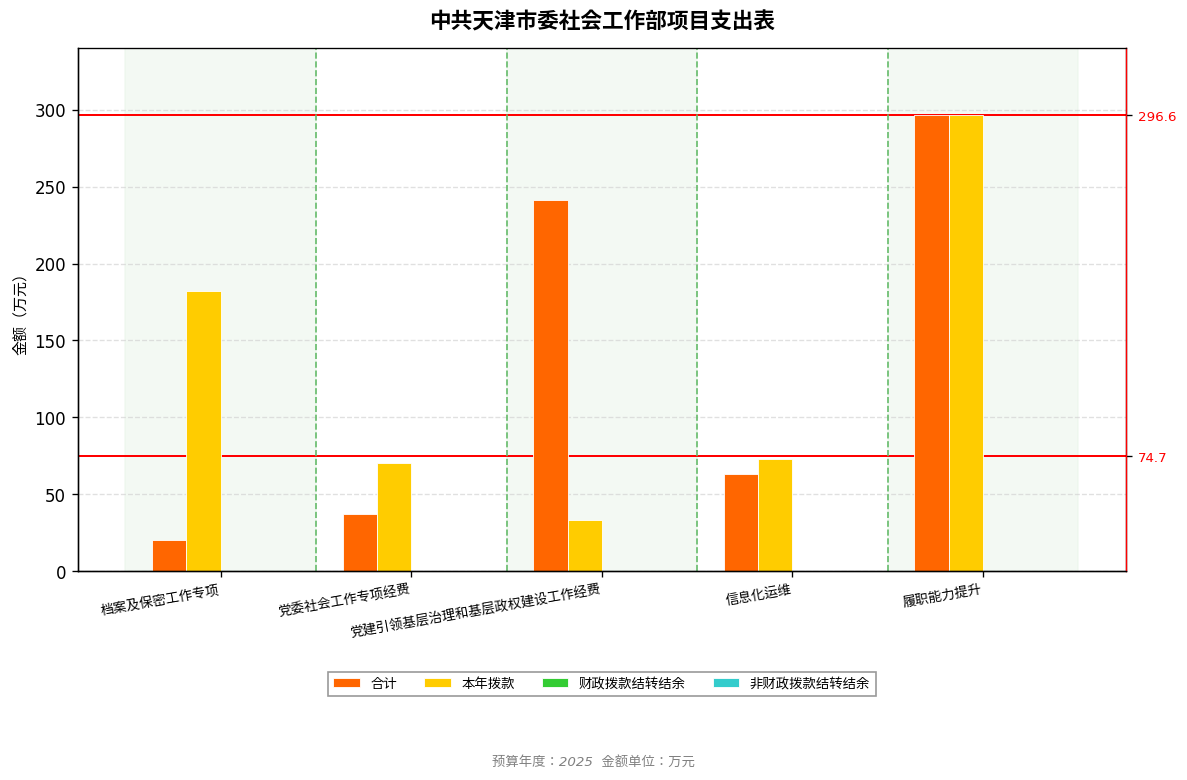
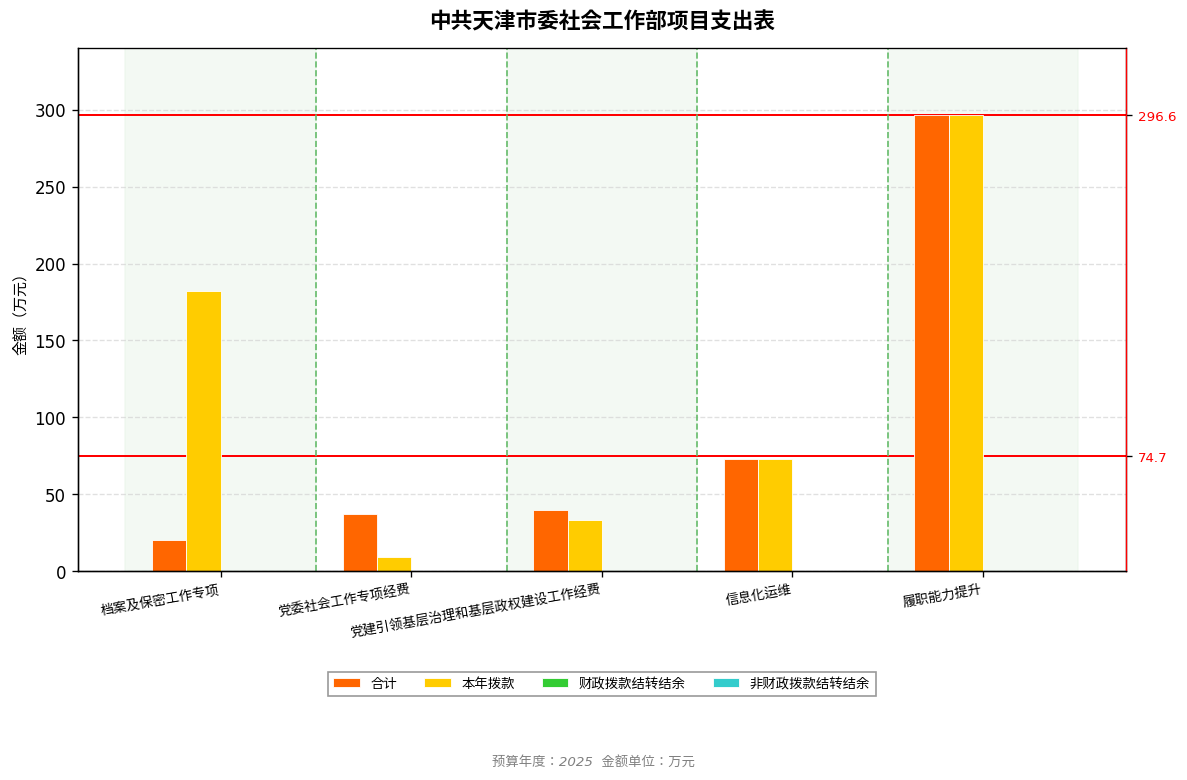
本年拨款, 党委社会工作专项经费: 70 -> 9
合计, 党建引领基层治理和基层政权建设工作经费: 242 -> 40
合计, 信息化运维: 63 -> 73
